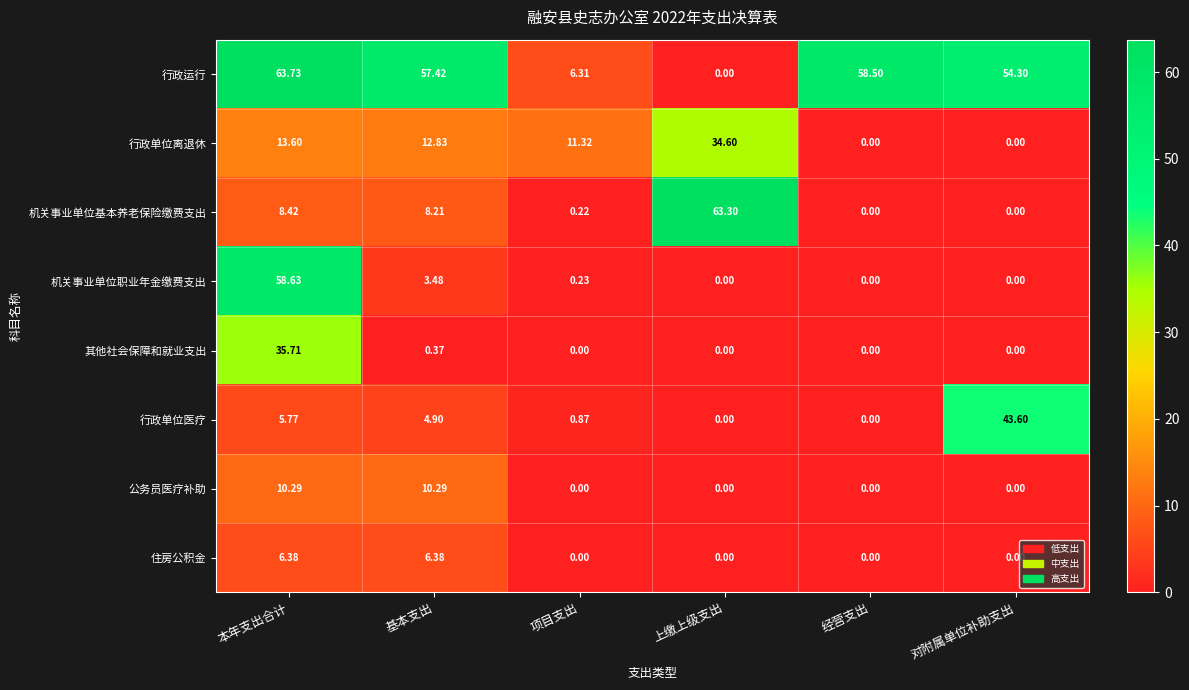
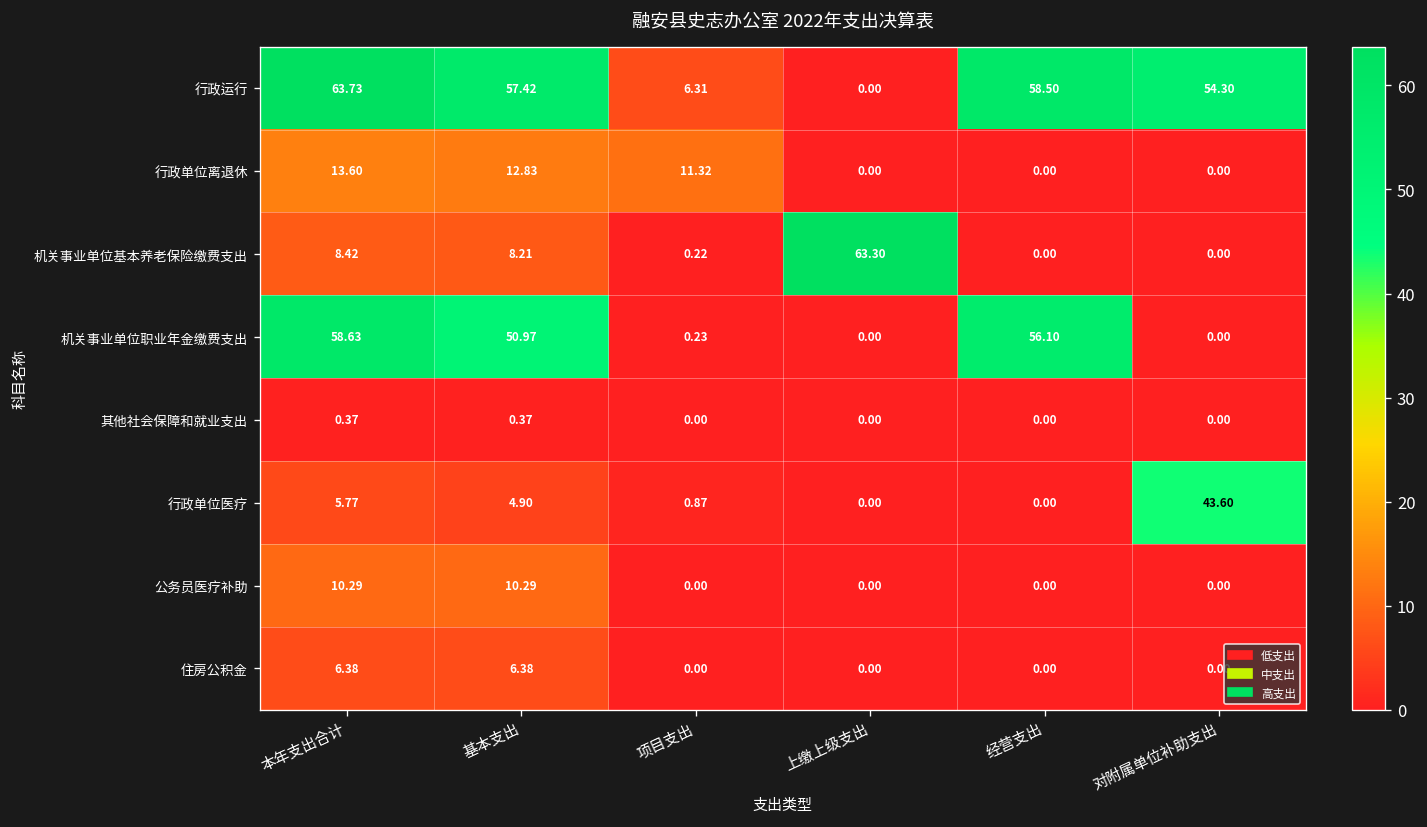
行政单位离退休, 上缴上级支出: 34.60 -> 0.00
机关事业单位职业年金缴费支出, 基本支出: 3.48 -> 50.97
机关事业单位职业年金缴费支出, 经营支出: 0.00 -> 56.10
其他社会保障和就业支出, 本年支出合计: 35.71 -> 0.37
